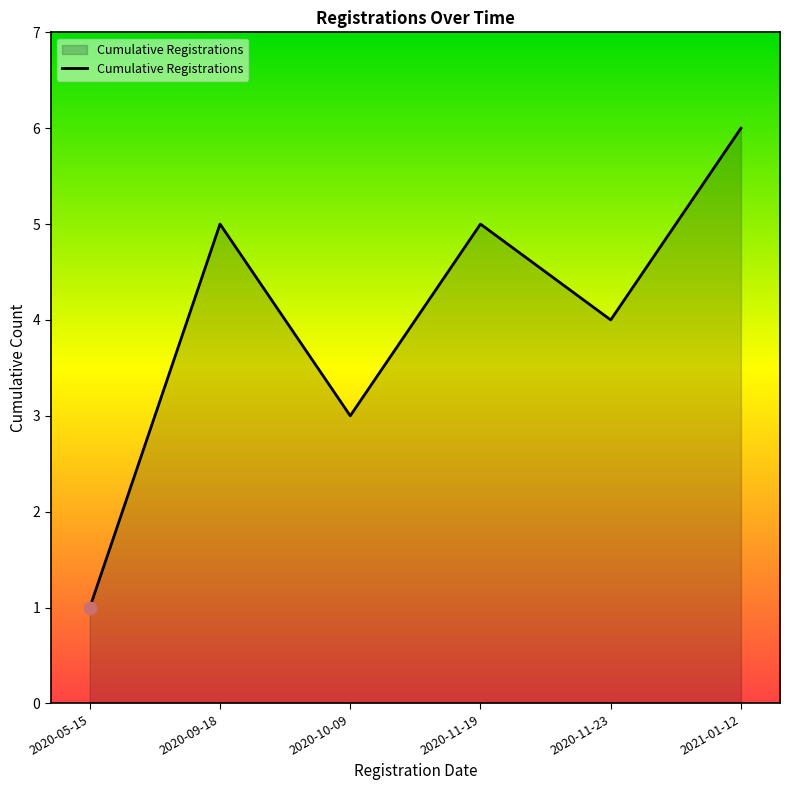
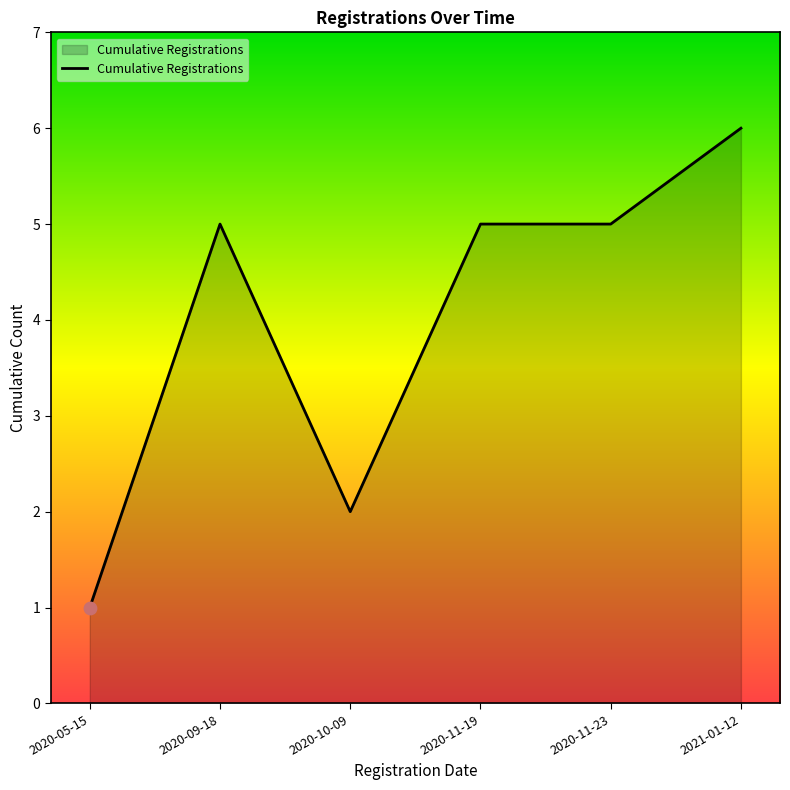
Cumulative Registrations, 2020-10-09: 3 -> 2
Cumulative Registrations, 2020-11-23: 4 -> 5
